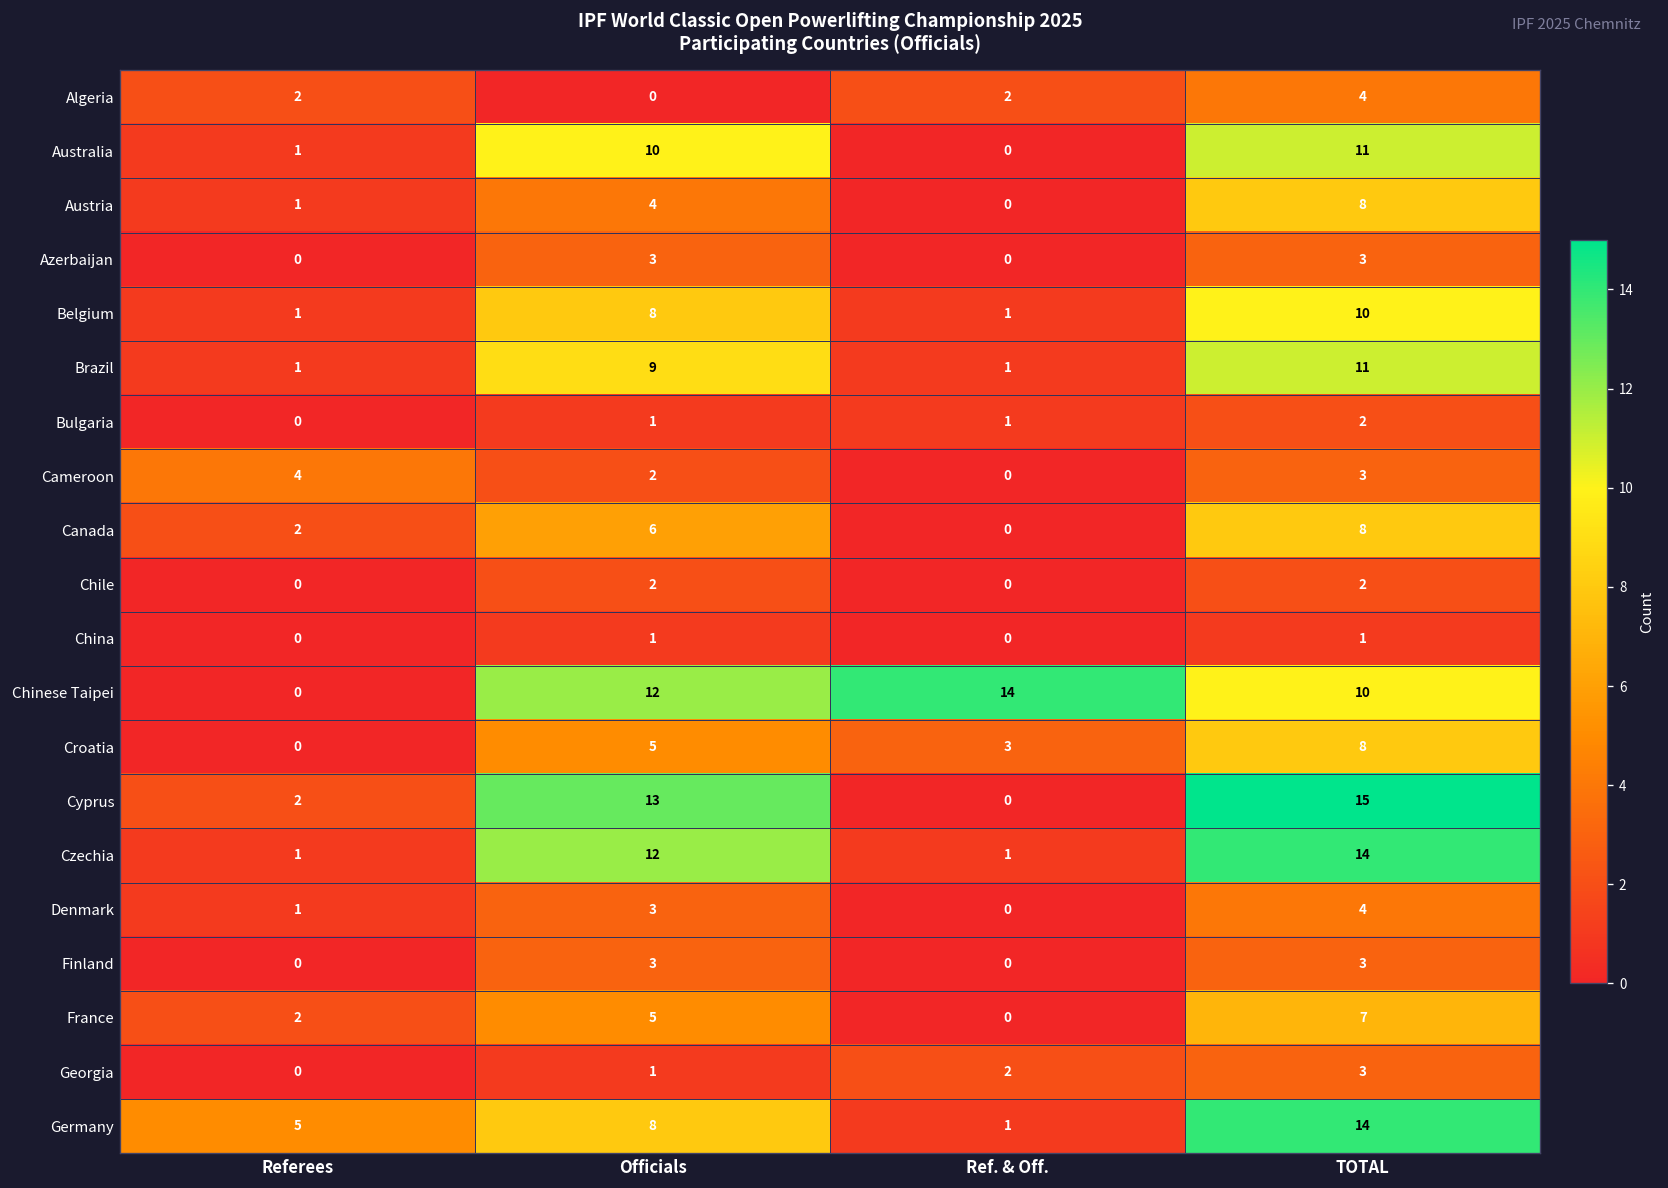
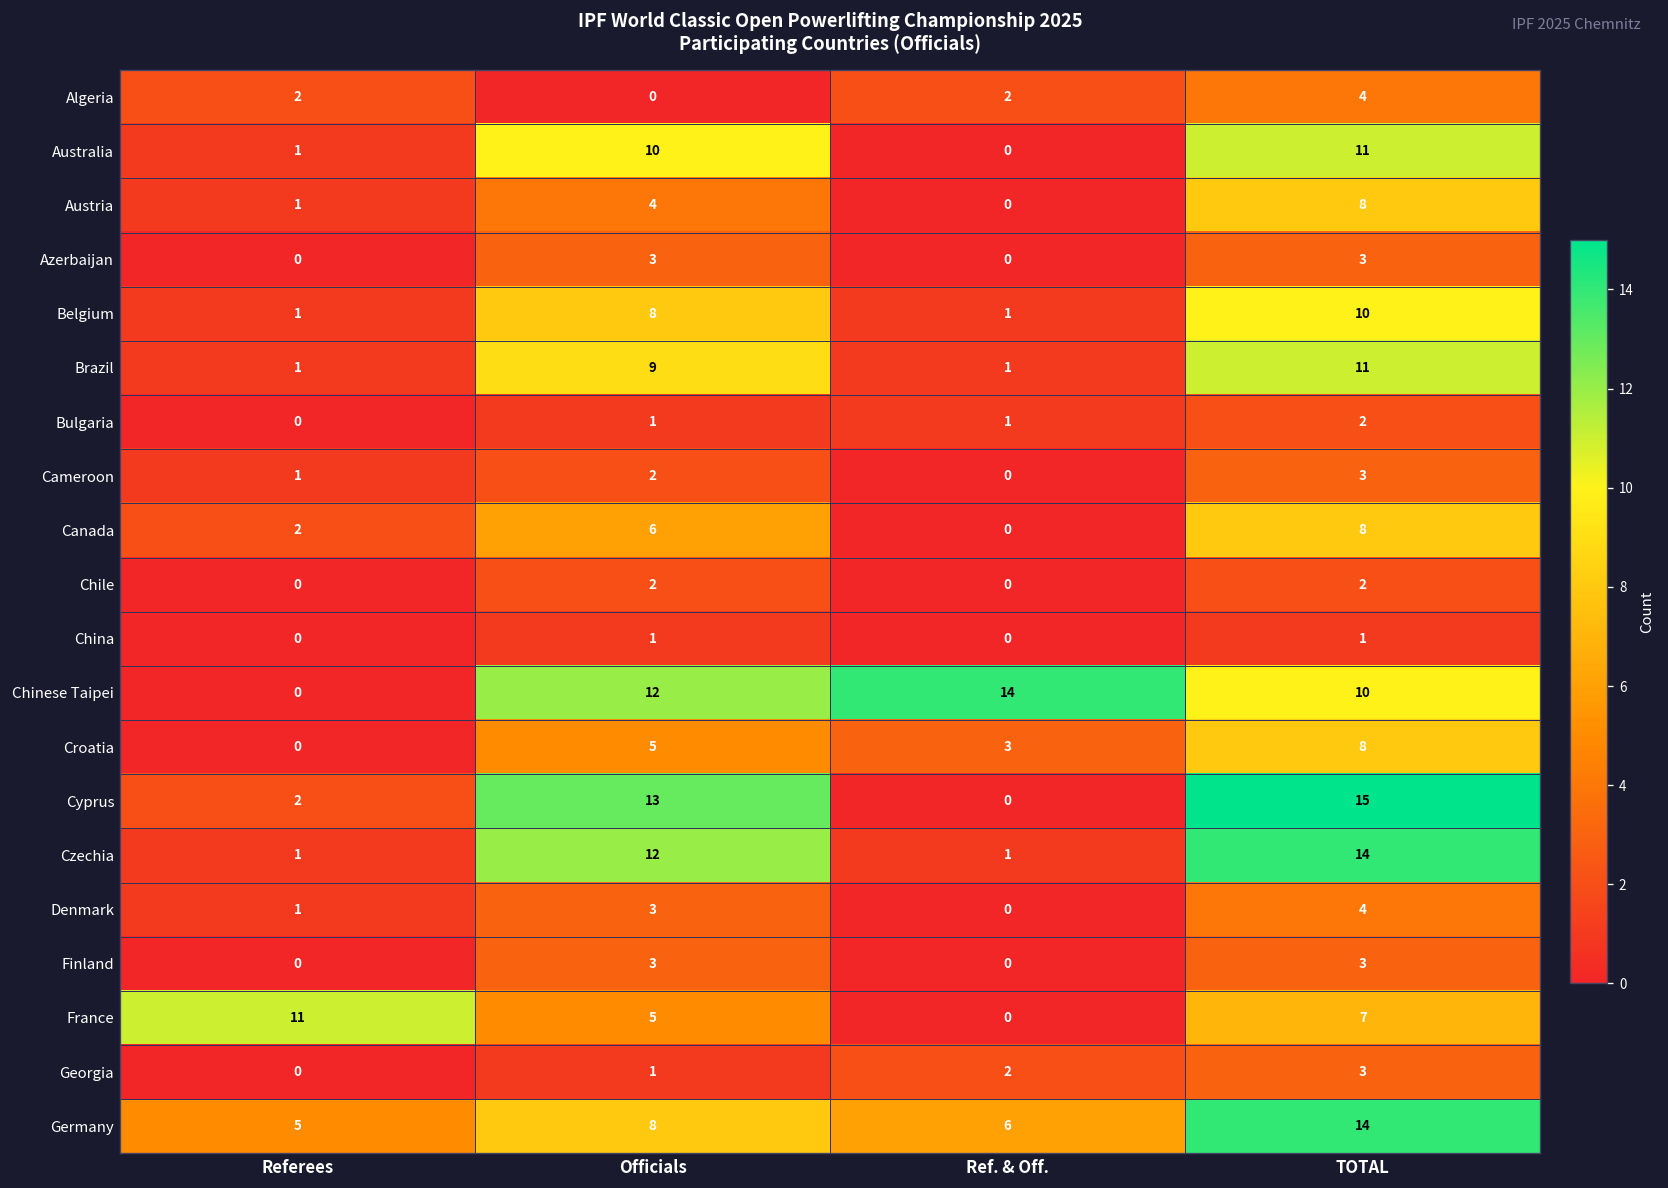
Cameroon, Referees: 4 -> 1
France, Referees: 2 -> 11
Germany, Ref. & Off.: 1 -> 6
